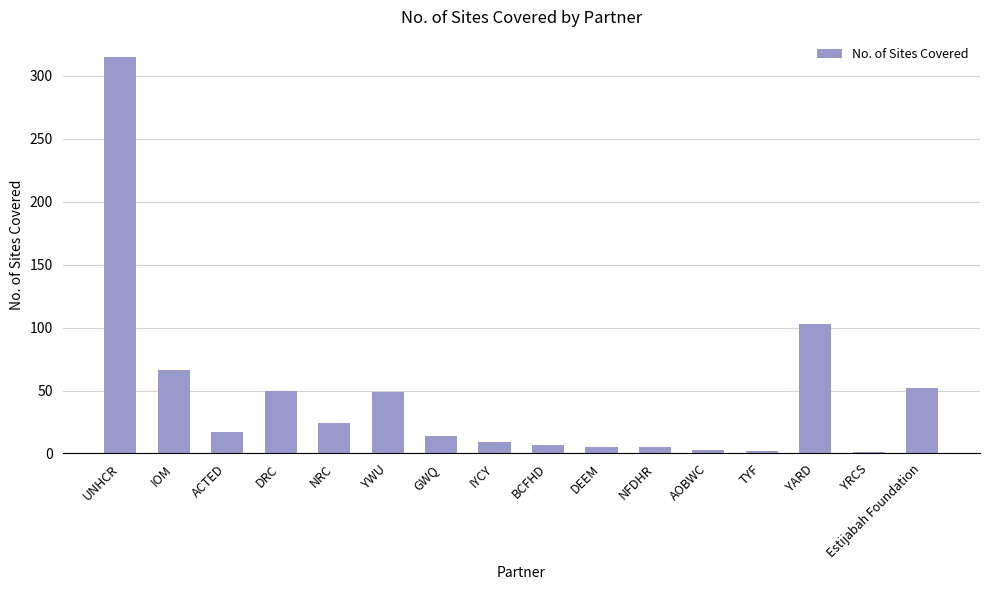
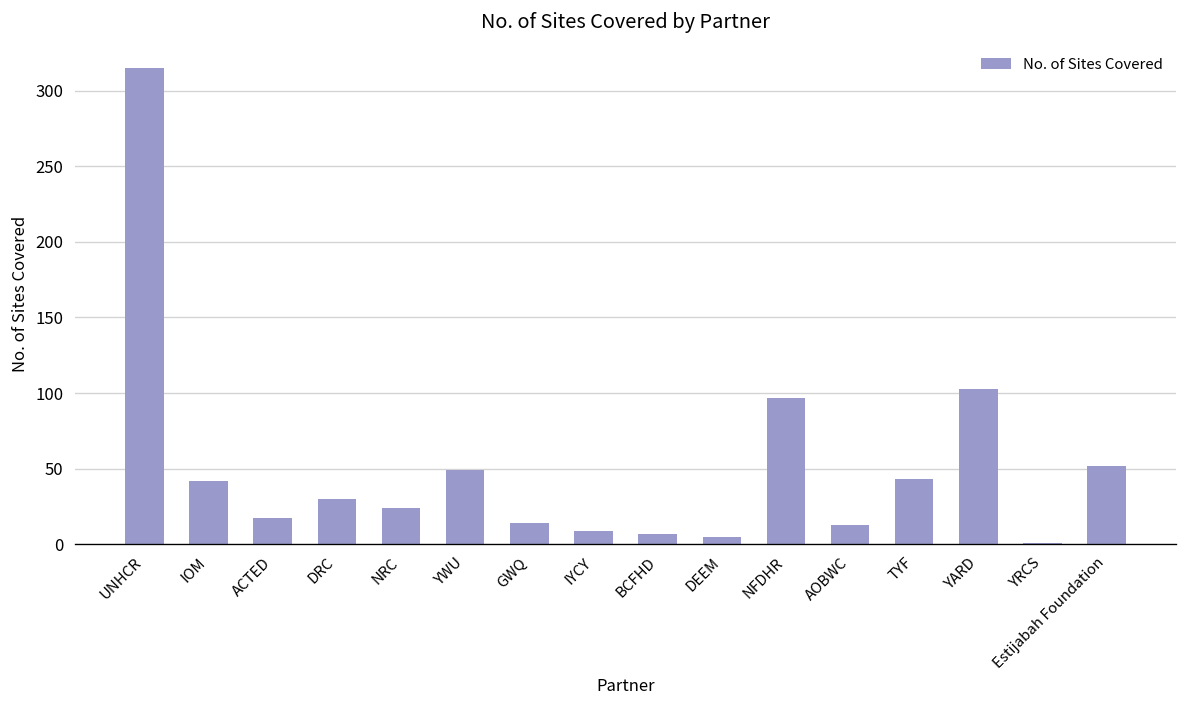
IOM: 66 -> 42
DRC: 50 -> 30
NFDHR: 5 -> 97
AOBWC: 3 -> 13
TYF: 2 -> 43
